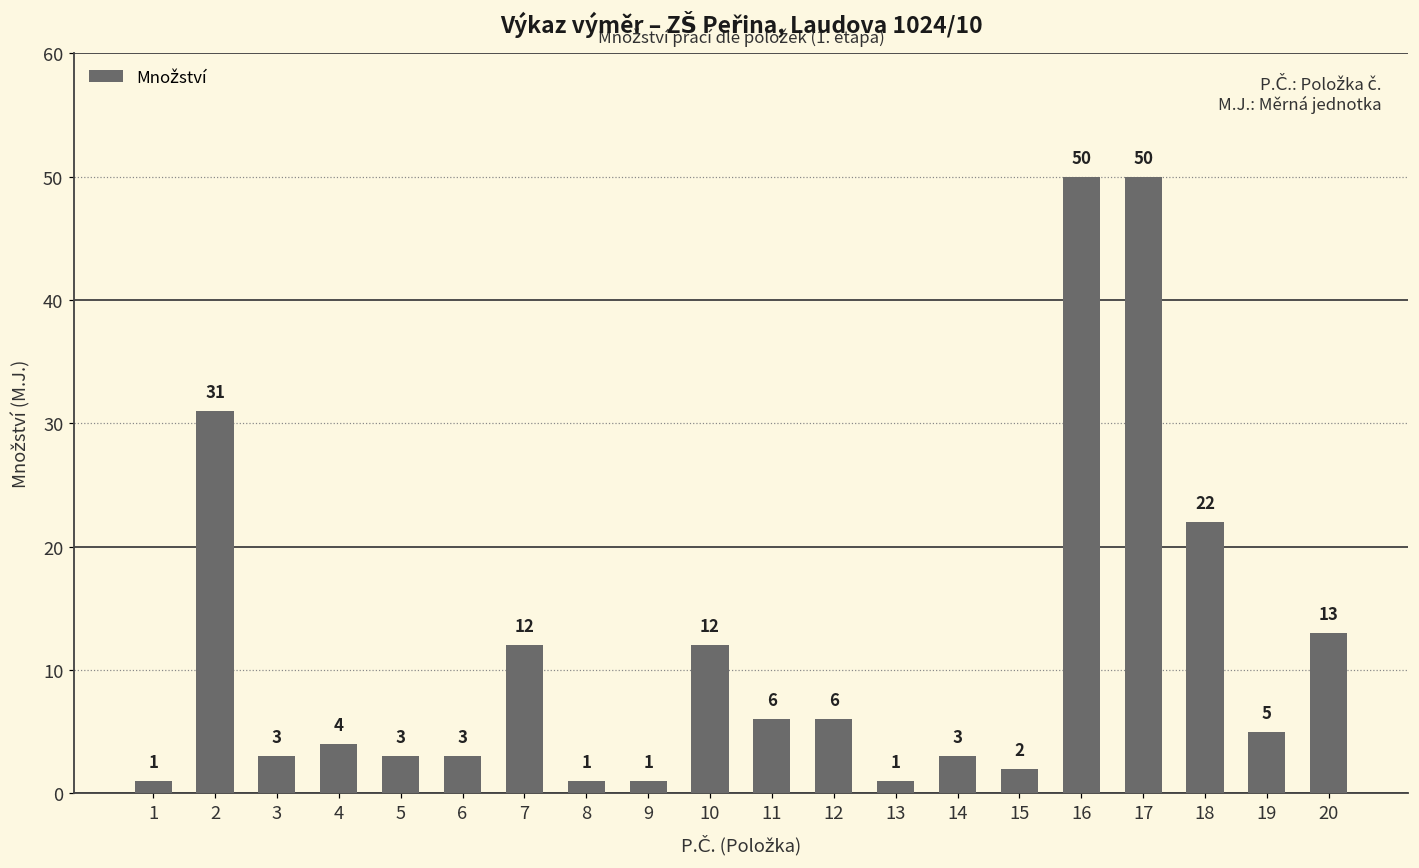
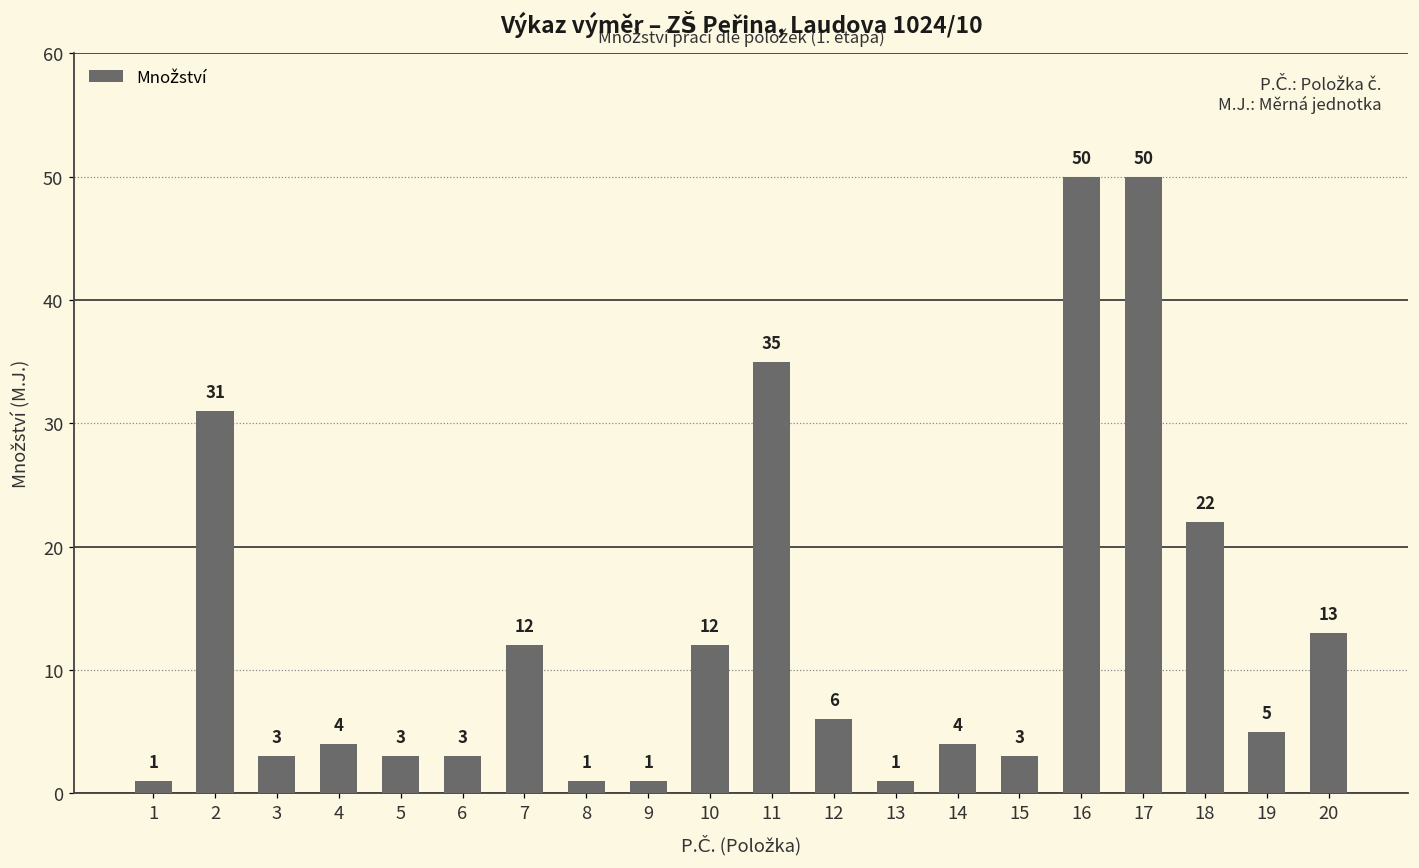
11: 6 -> 35
14: 3 -> 4
15: 2 -> 3
